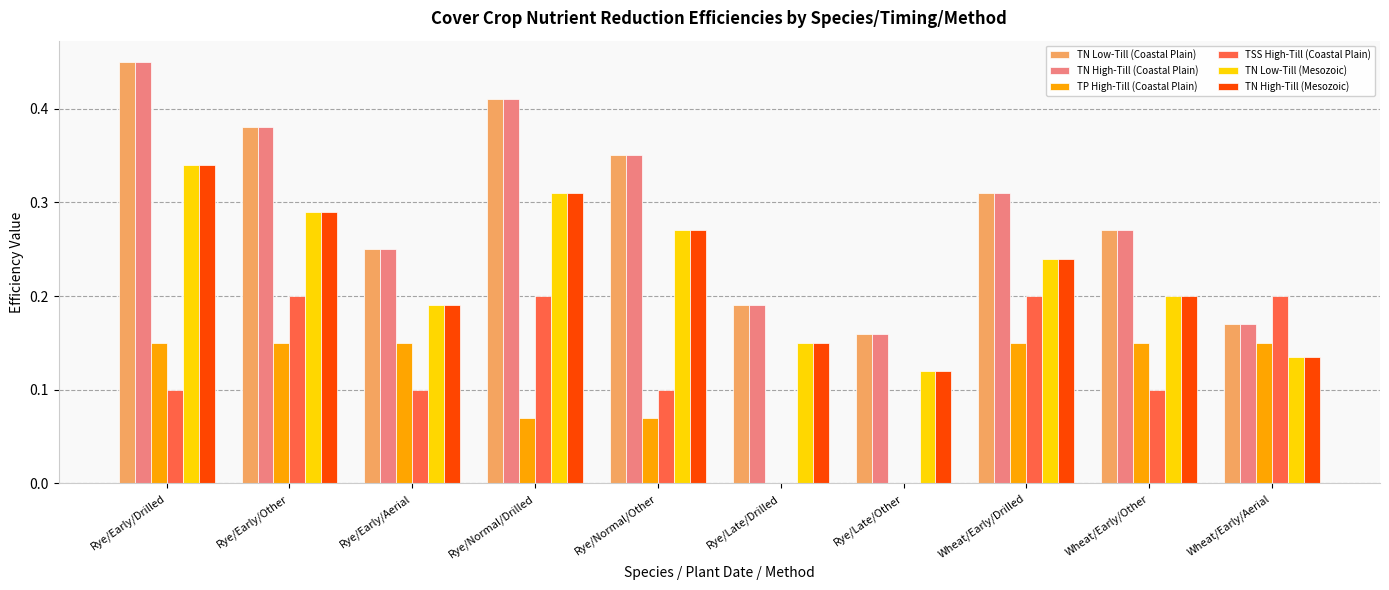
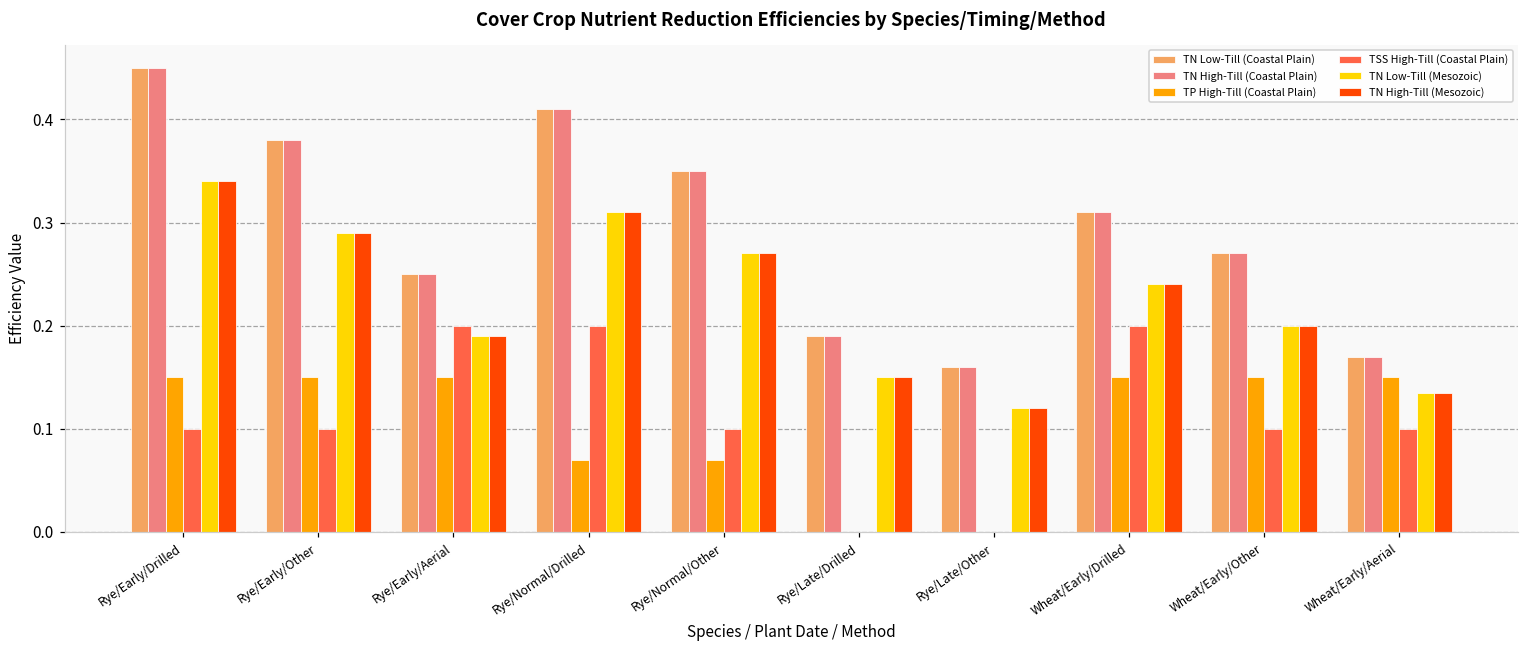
TSS High-Till (Coastal Plain), Rye/Early/Other: 0.2 -> 0.1
TSS High-Till (Coastal Plain), Rye/Early/Aerial: 0.1 -> 0.2
TSS High-Till (Coastal Plain), Wheat/Early/Aerial: 0.2 -> 0.1
